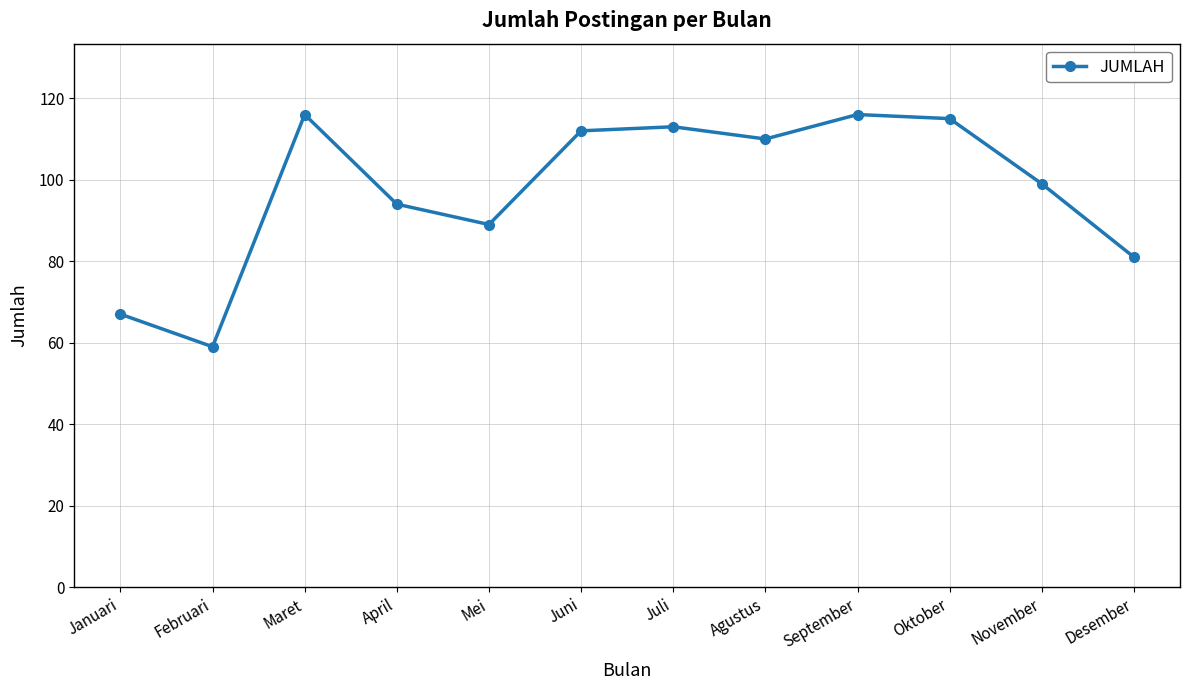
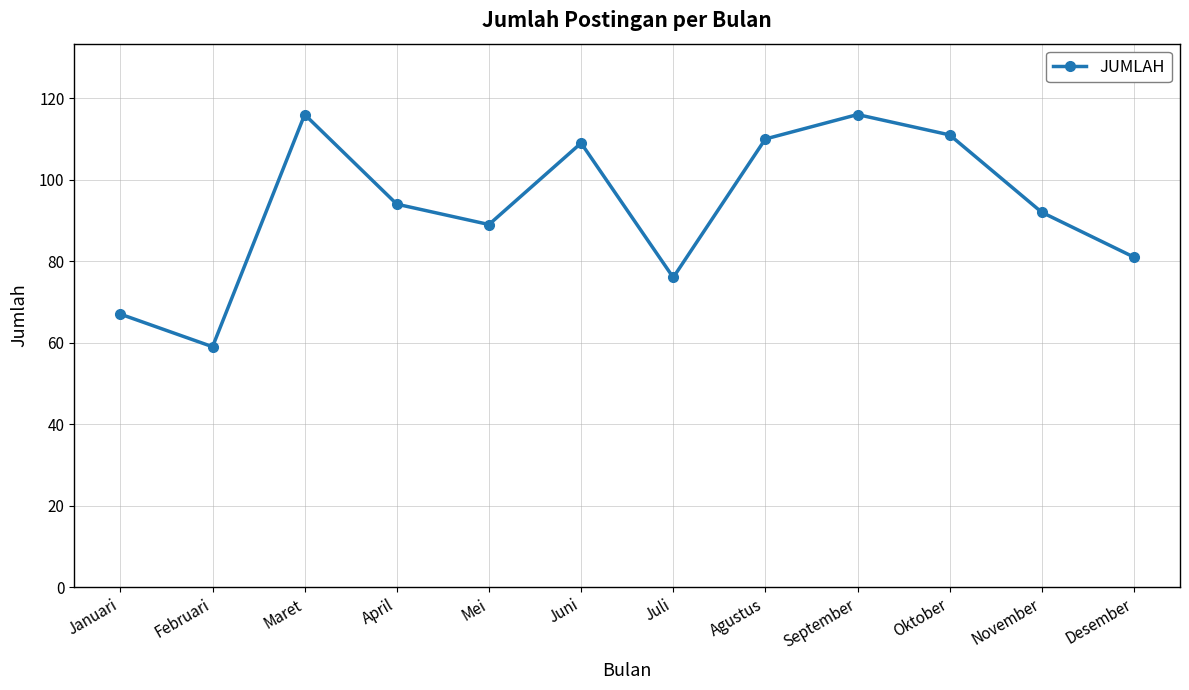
Juni: 112 -> 109
Juli: 113 -> 76
Oktober: 115 -> 111
November: 99 -> 92
